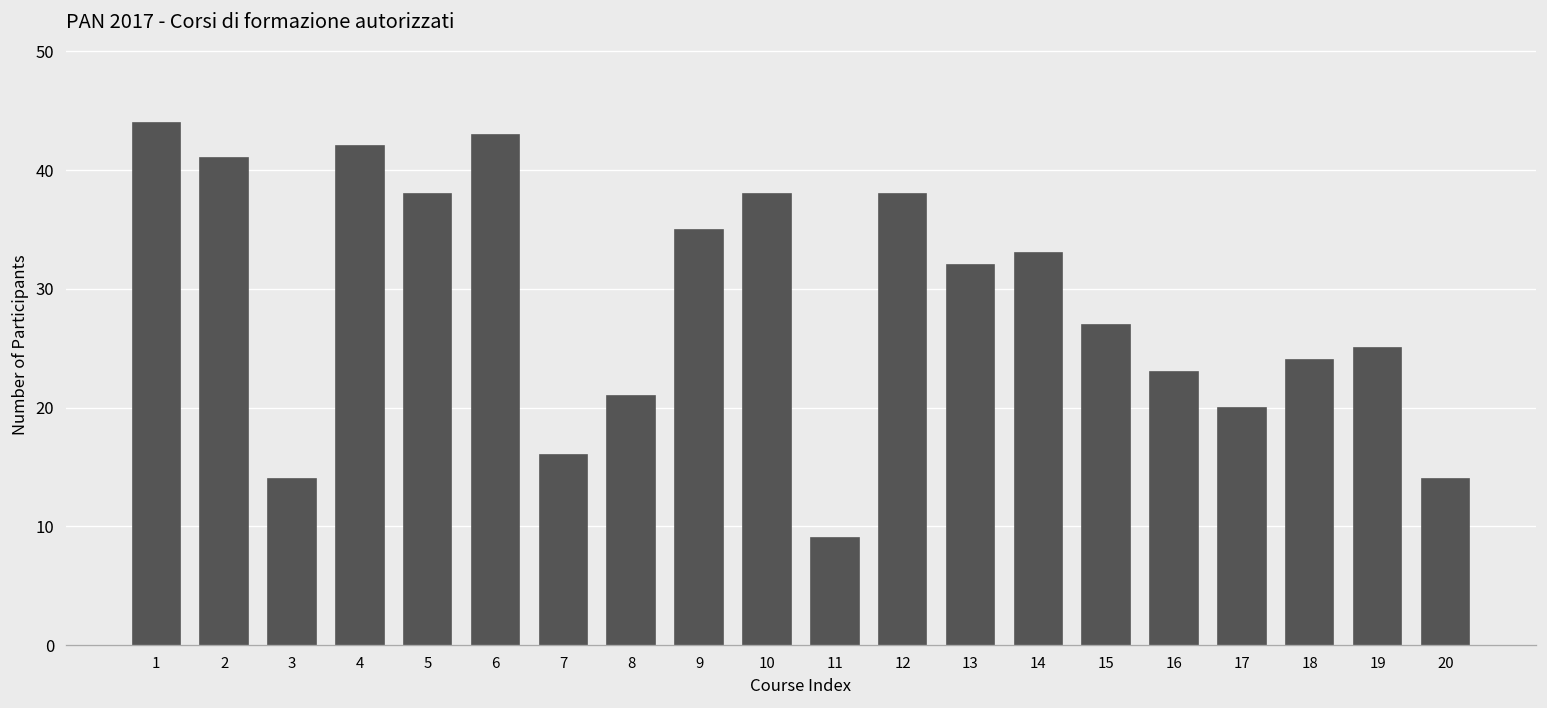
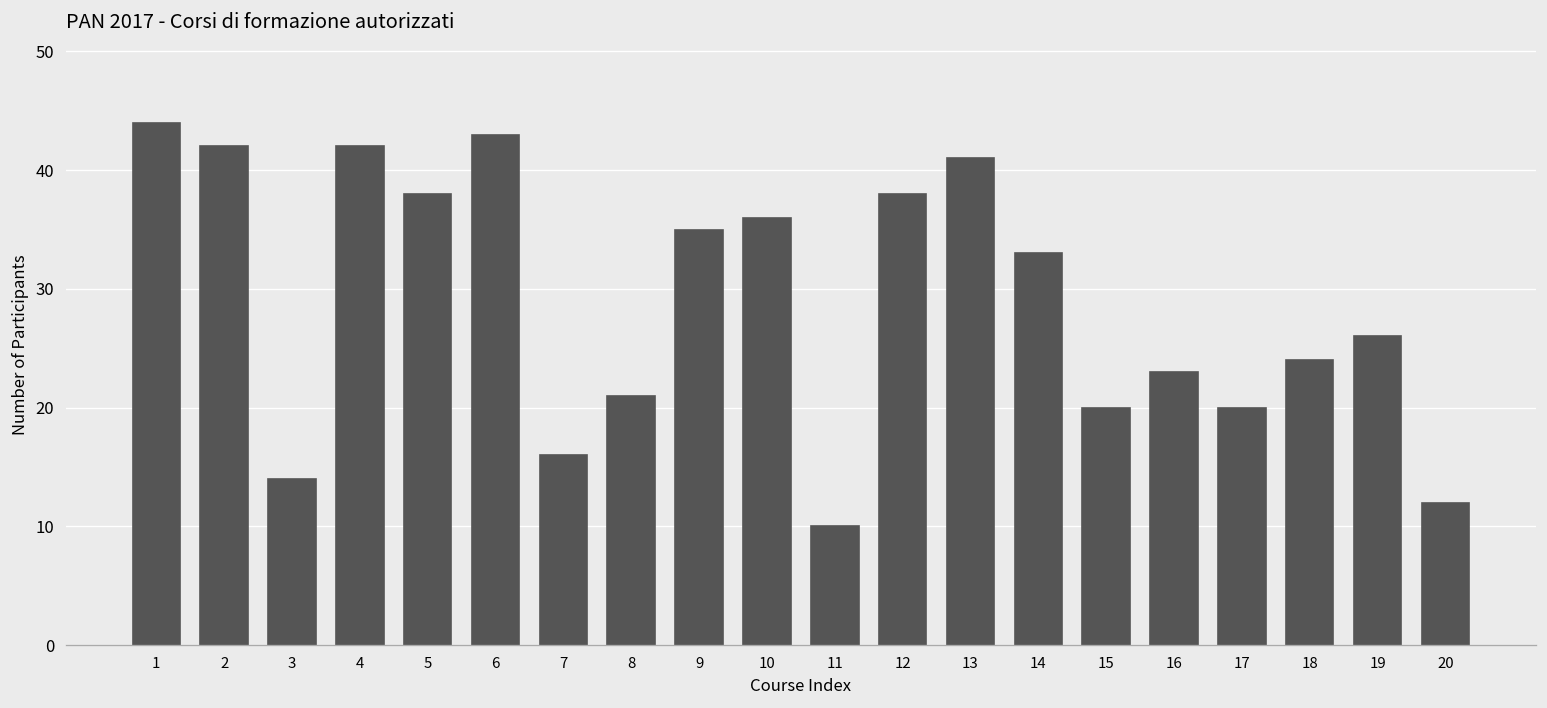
2: 41 -> 42
10: 38 -> 36
11: 9 -> 10
13: 32 -> 41
15: 27 -> 20
19: 25 -> 26
20: 14 -> 12
